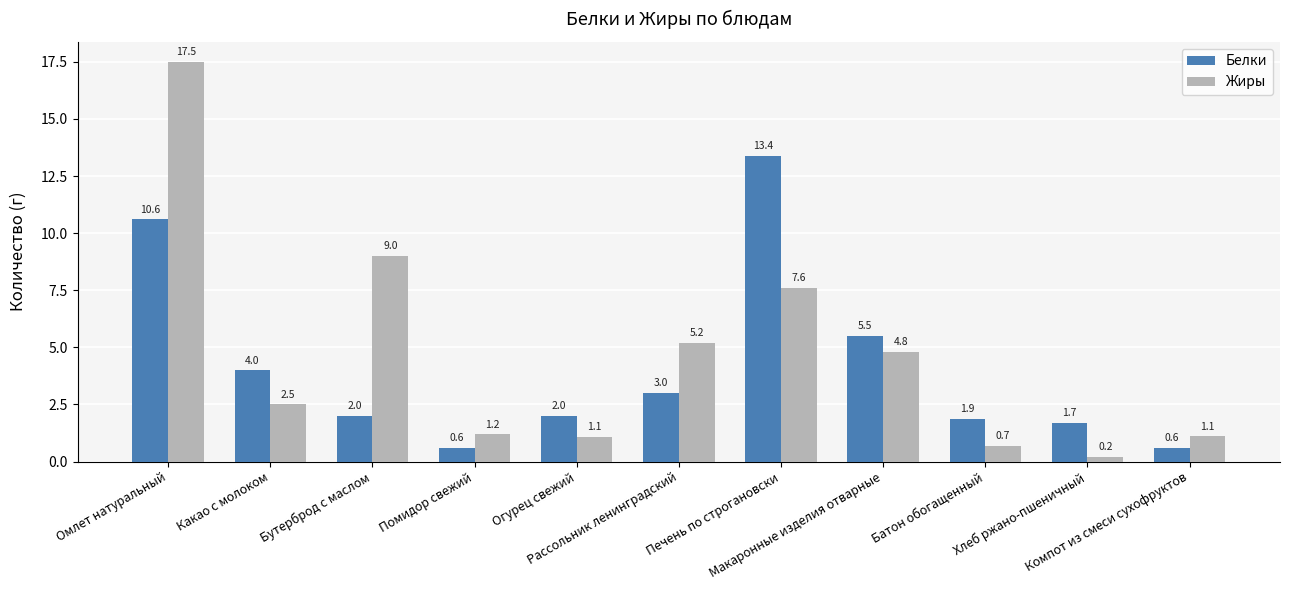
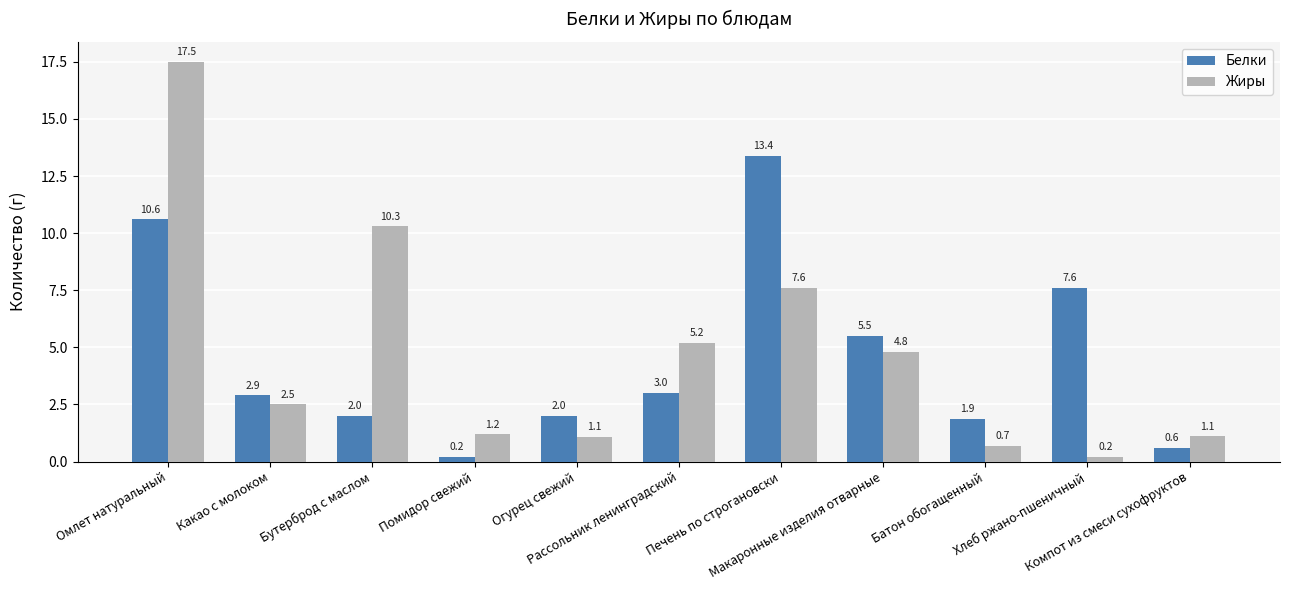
Белки, Какао с молоком: 4.0 -> 2.9
Жиры, Бутерброд с маслом: 9.0 -> 10.3
Белки, Помидор свежий: 0.6 -> 0.2
Белки, Хлеб ржано-пшеничный: 1.7 -> 7.6
